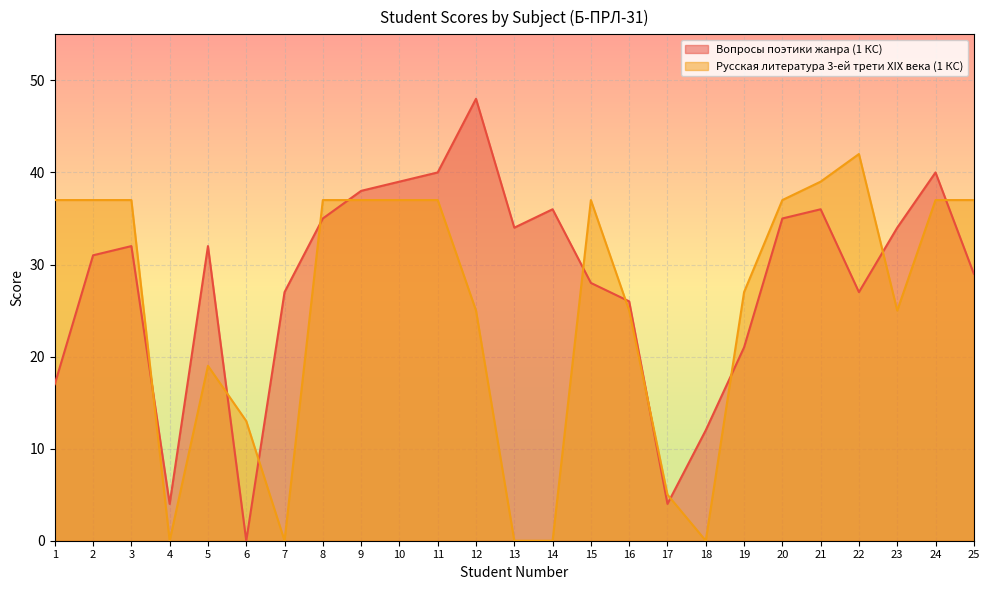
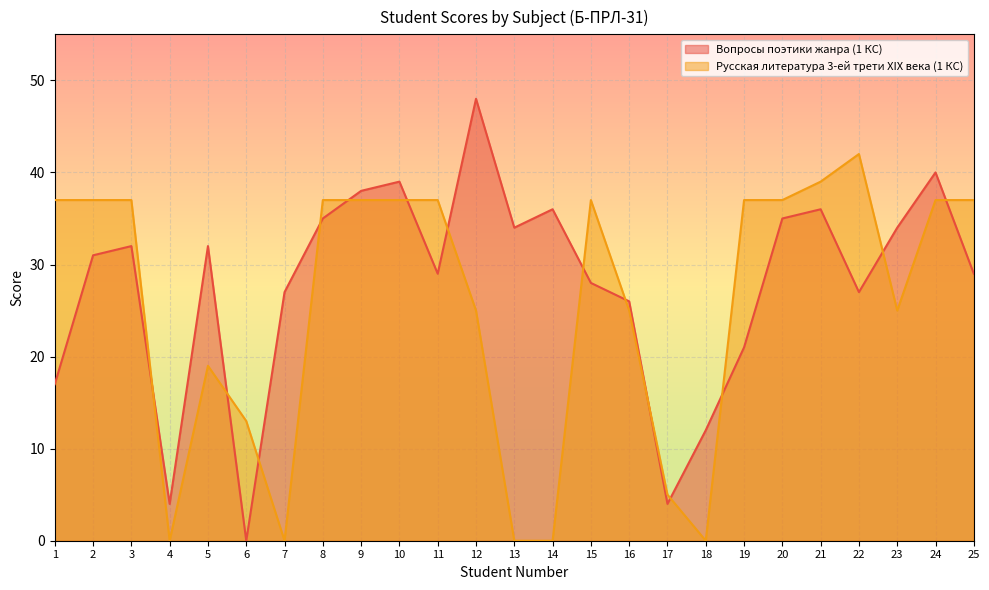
Вопросы поэтики жанра (1 КС), 11: 40 -> 29
Русская литература 3-ей трети XIX века (1 КС), 19: 27 -> 37
